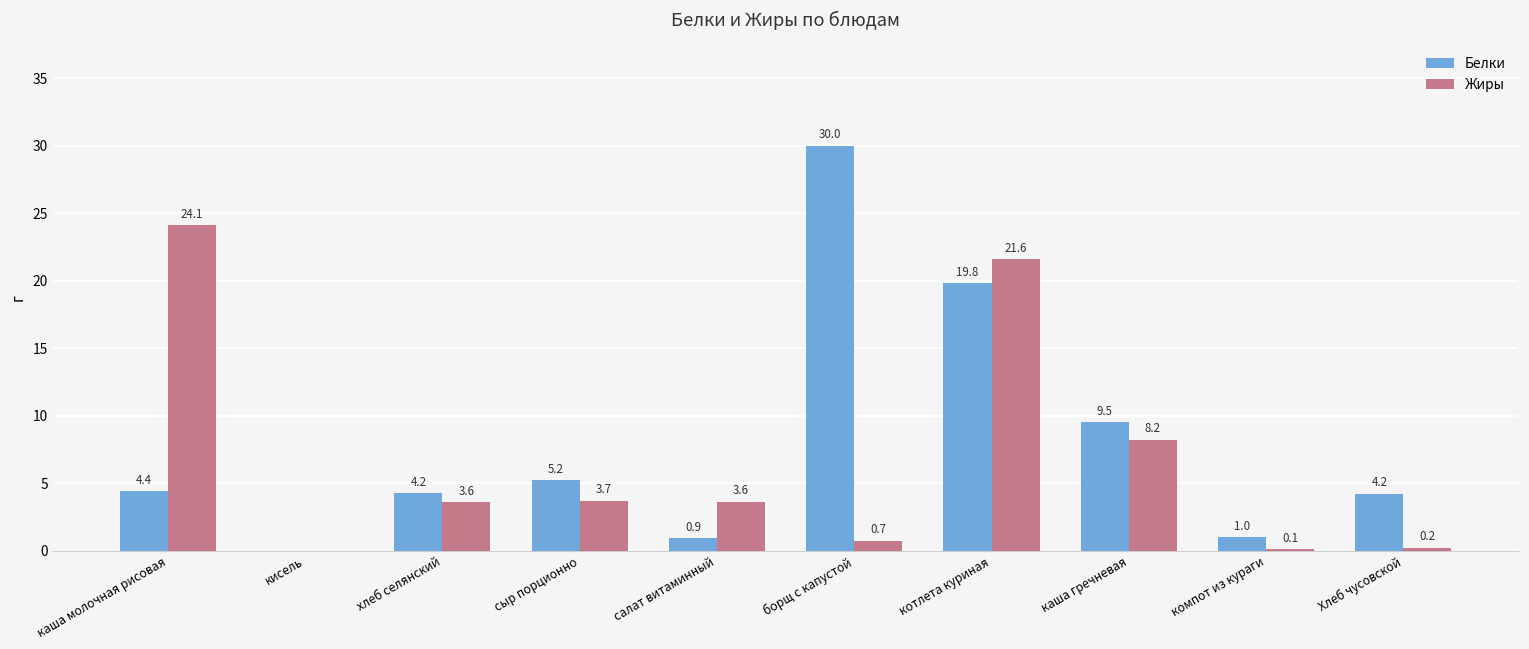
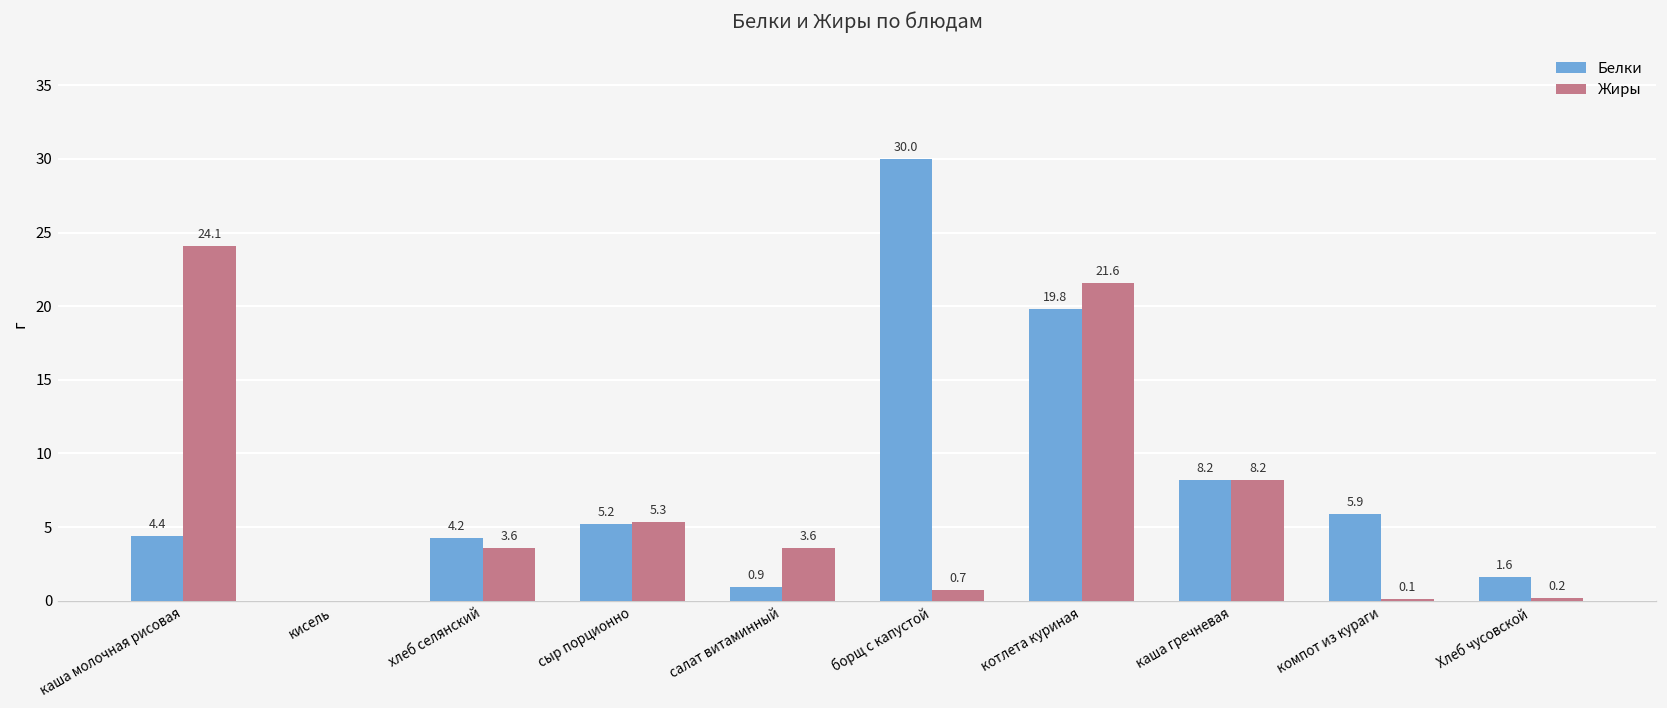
Жиры, сыр порционно: 3.7 -> 5.3
Белки, каша гречневая: 9.5 -> 8.2
Белки, компот из кураги: 1.0 -> 5.9
Белки, Хлеб чусовской: 4.2 -> 1.6
